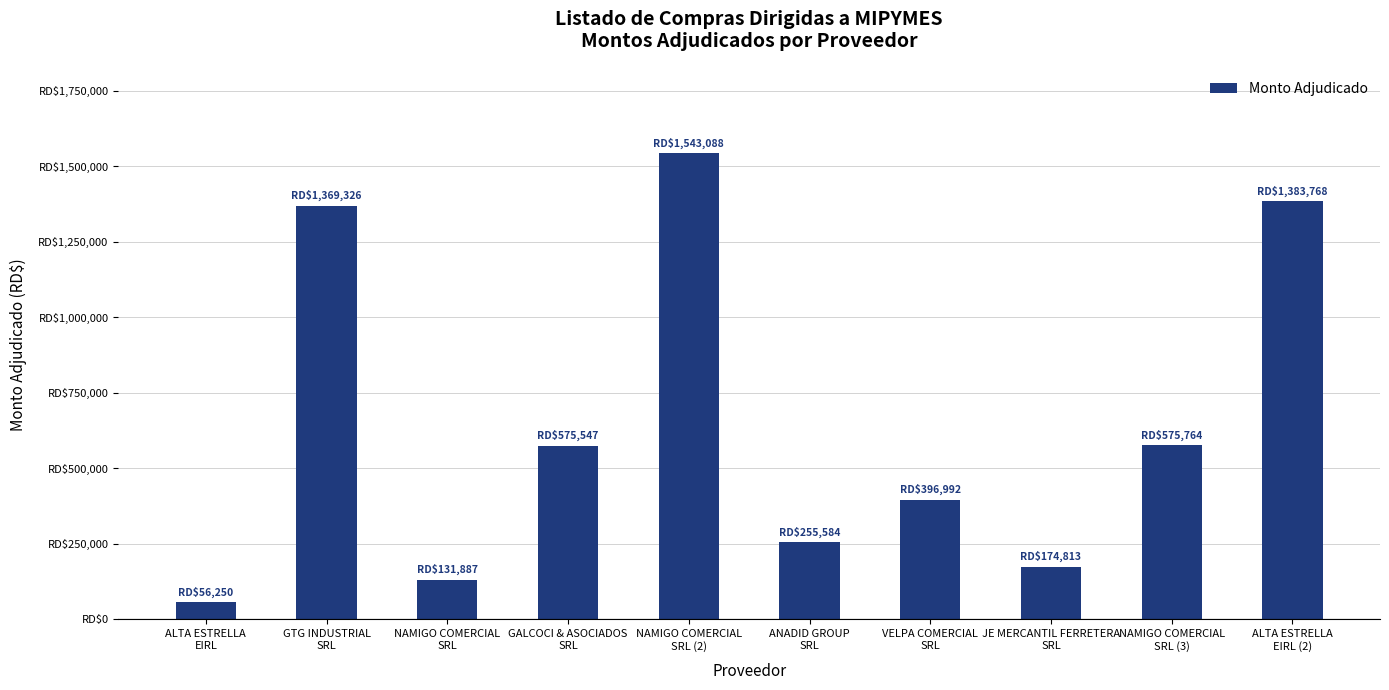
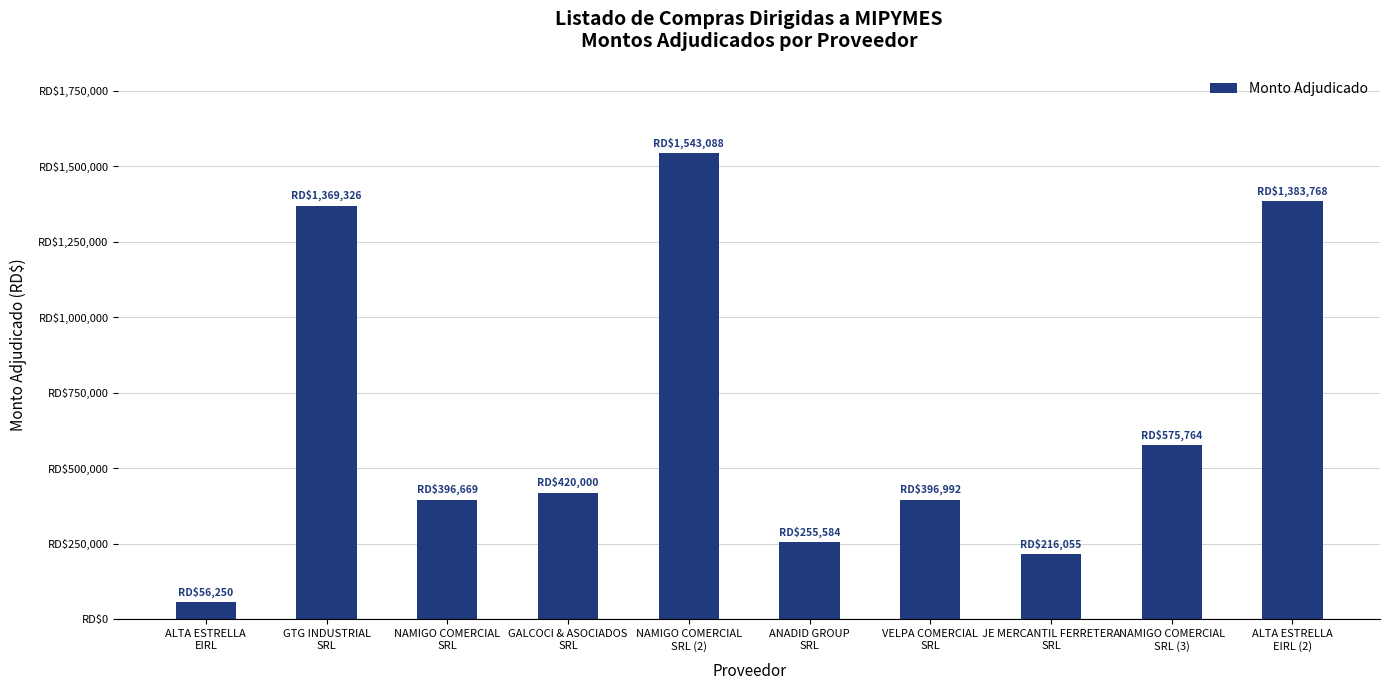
NAMIGO COMERCIAL SRL: $131,887 -> $396,669
GALCOCI & ASOCIADOS SRL: $575,547 -> $420,000
JE MERCANTIL FERRETERA SRL: $174,813 -> $216,055
